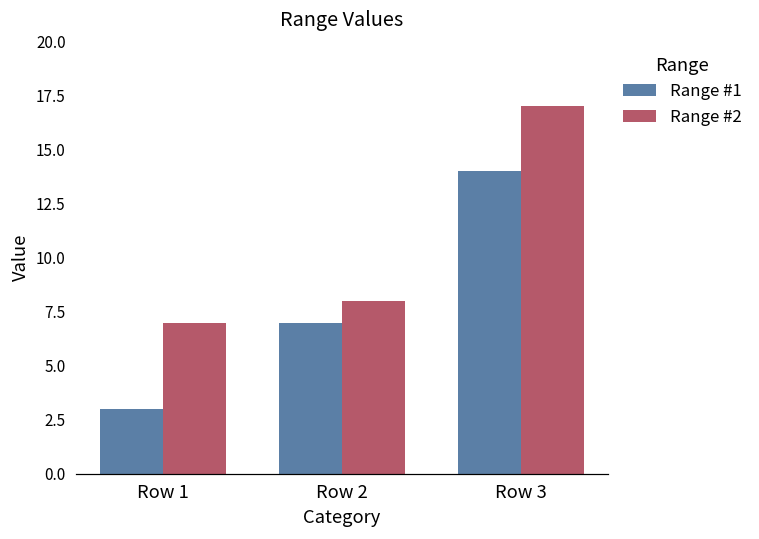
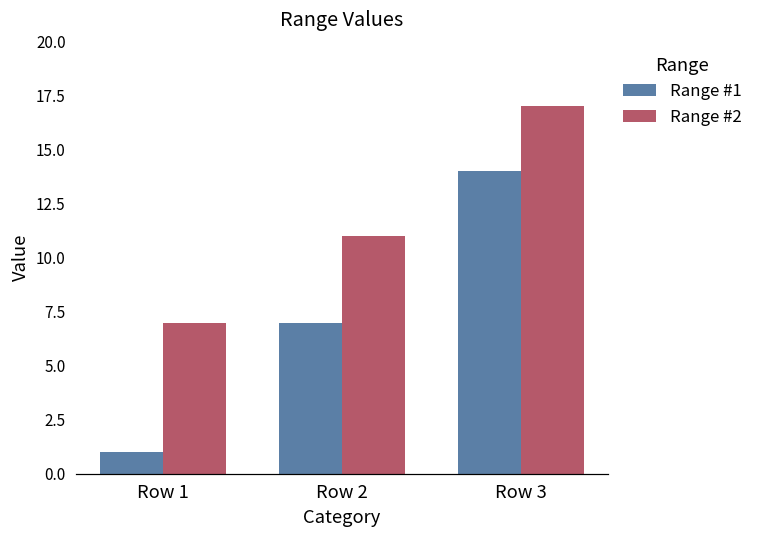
Range #1, Row 1: 3 -> 1
Range #2, Row 2: 8 -> 11
